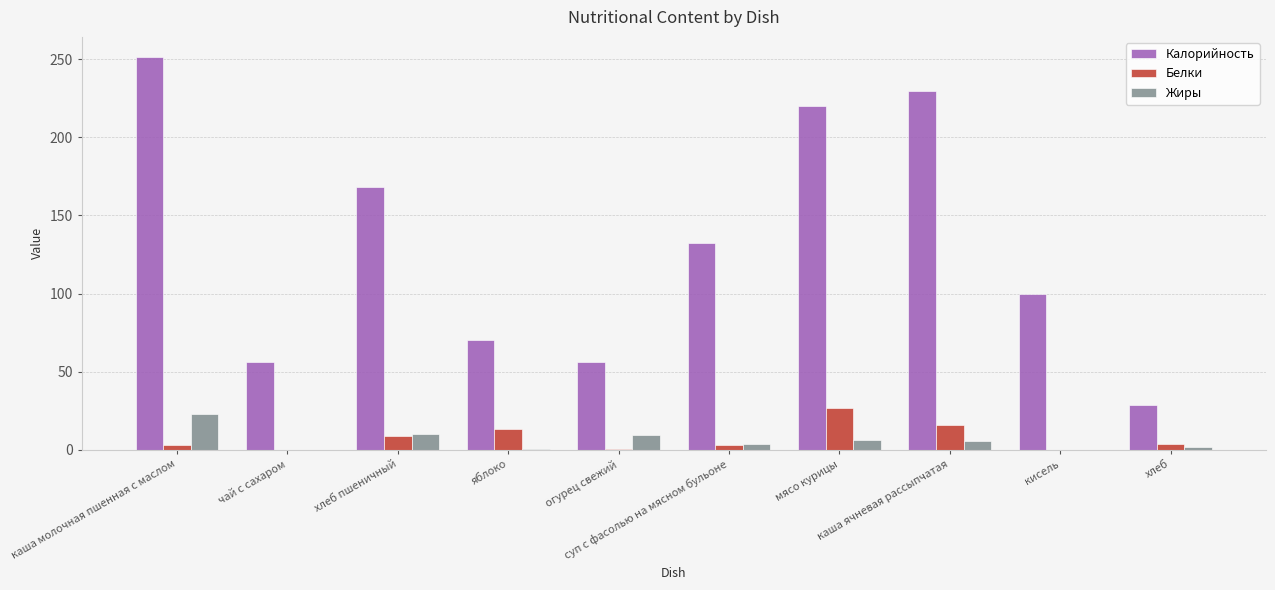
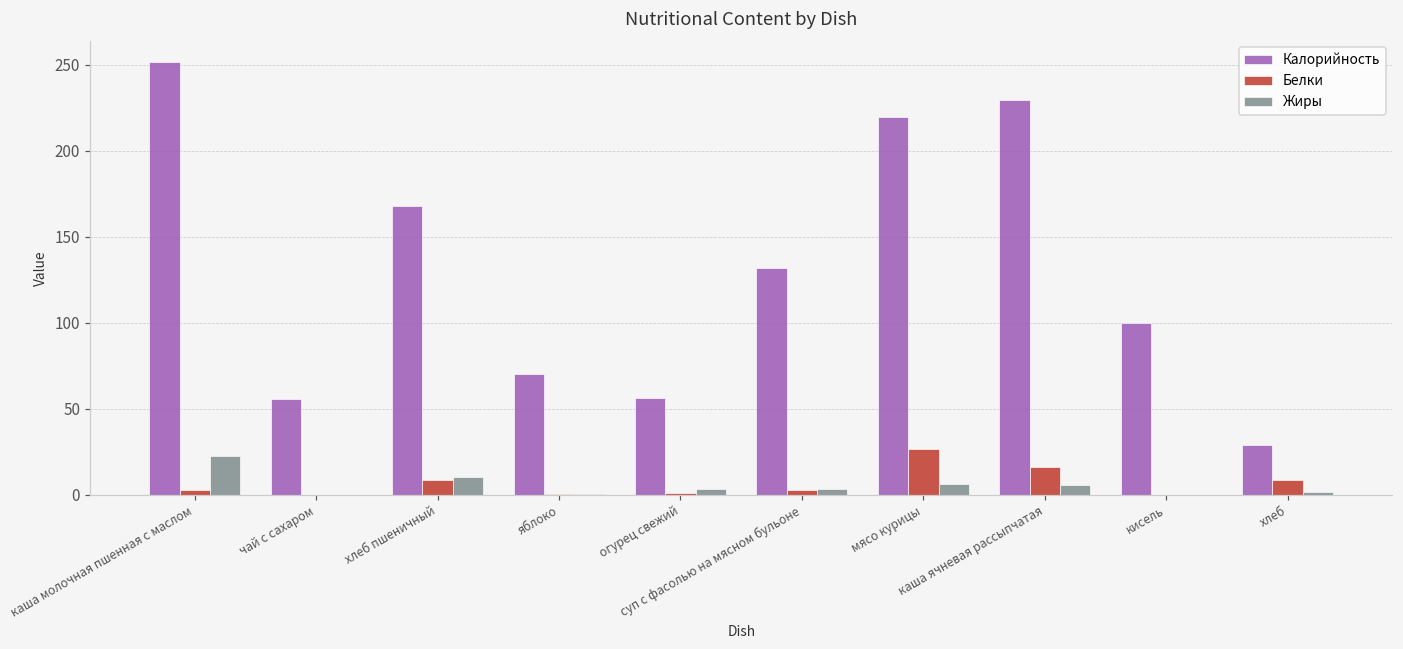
Белки, яблоко: 13 -> 1
Жиры, огурец свежий: 9 -> 4
Белки, хлеб: 4 -> 9
